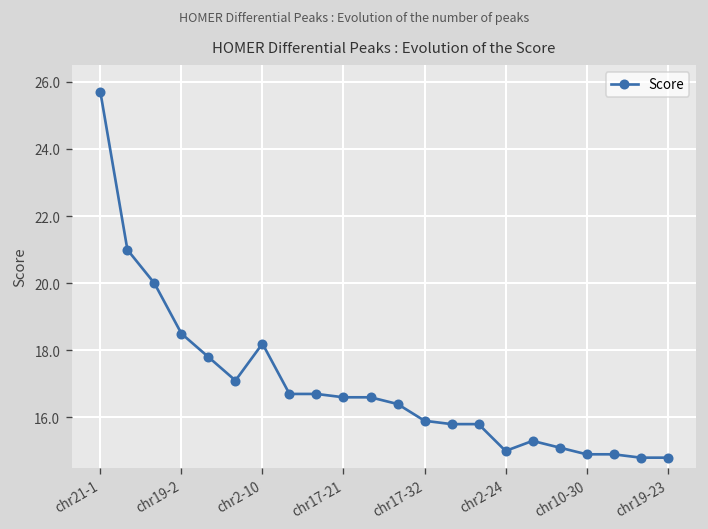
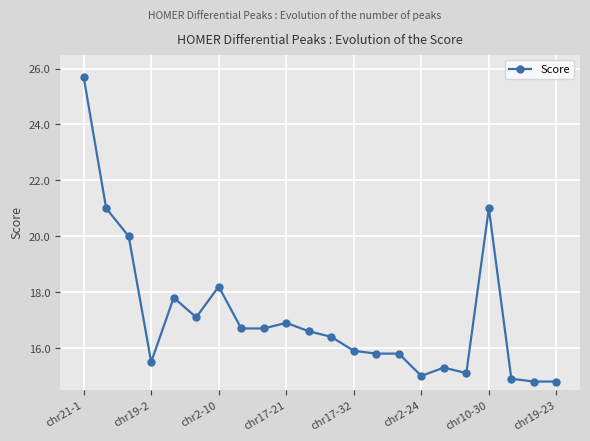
chr19-2: 18.5 -> 15.5
chr17-21: 16.6 -> 16.9
chr10-30: 14.9 -> 21.0
